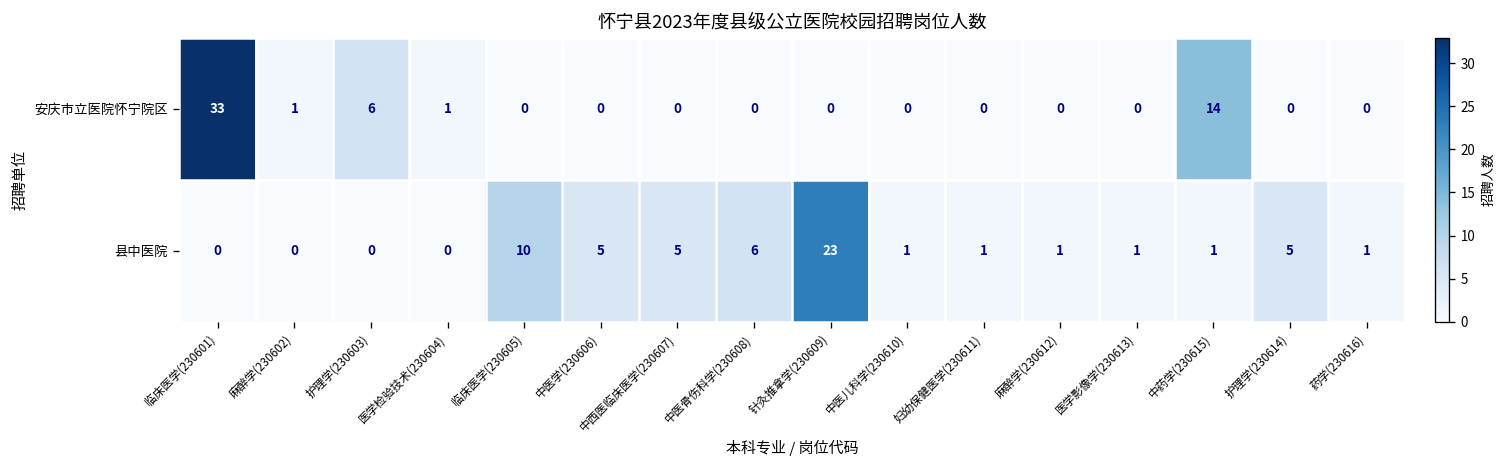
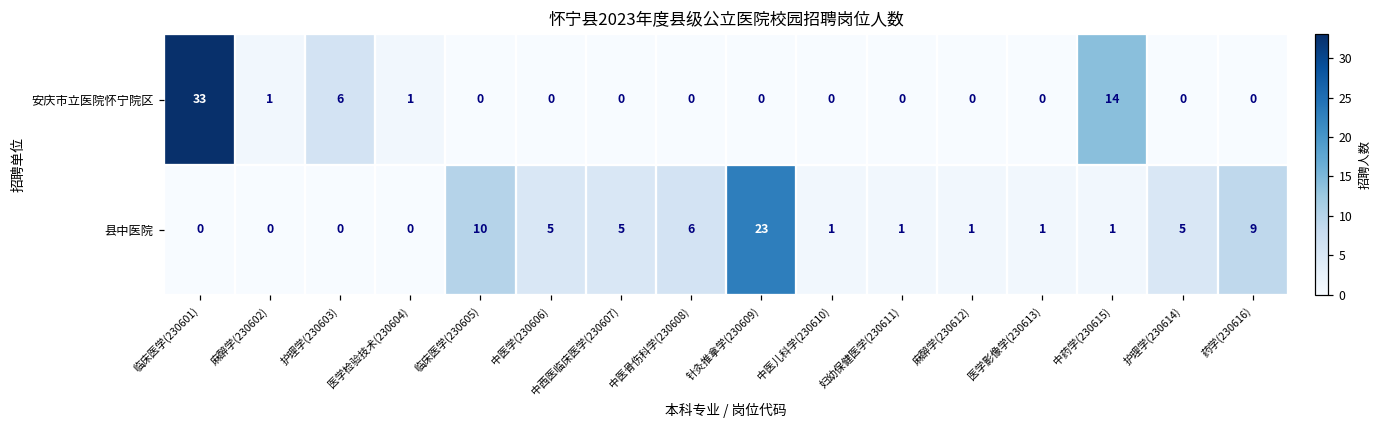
县中医院, 药学(230616): 1 -> 9
